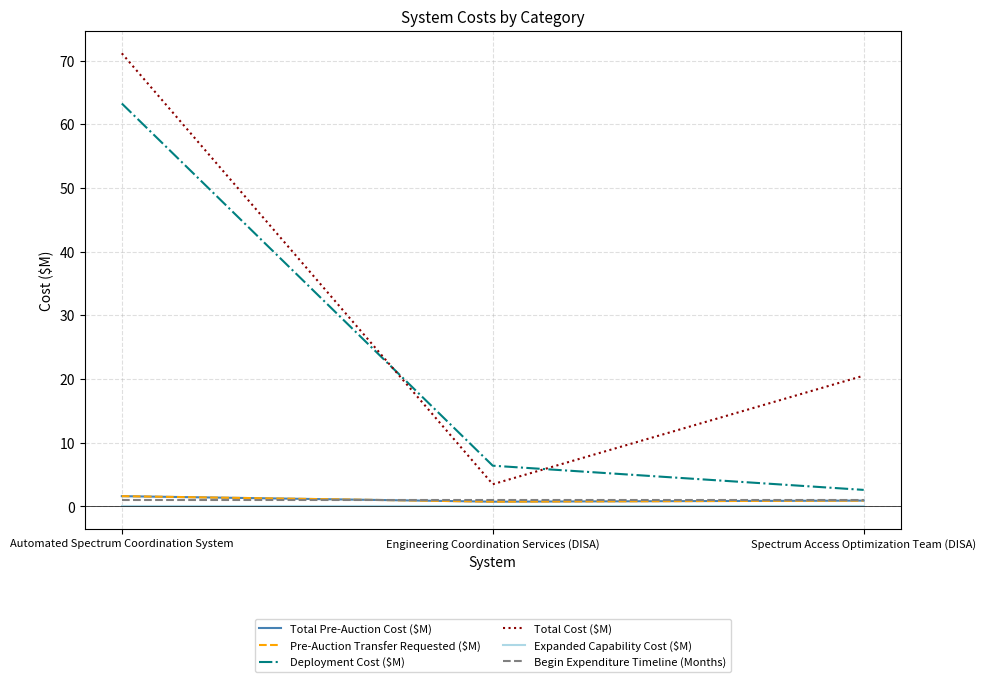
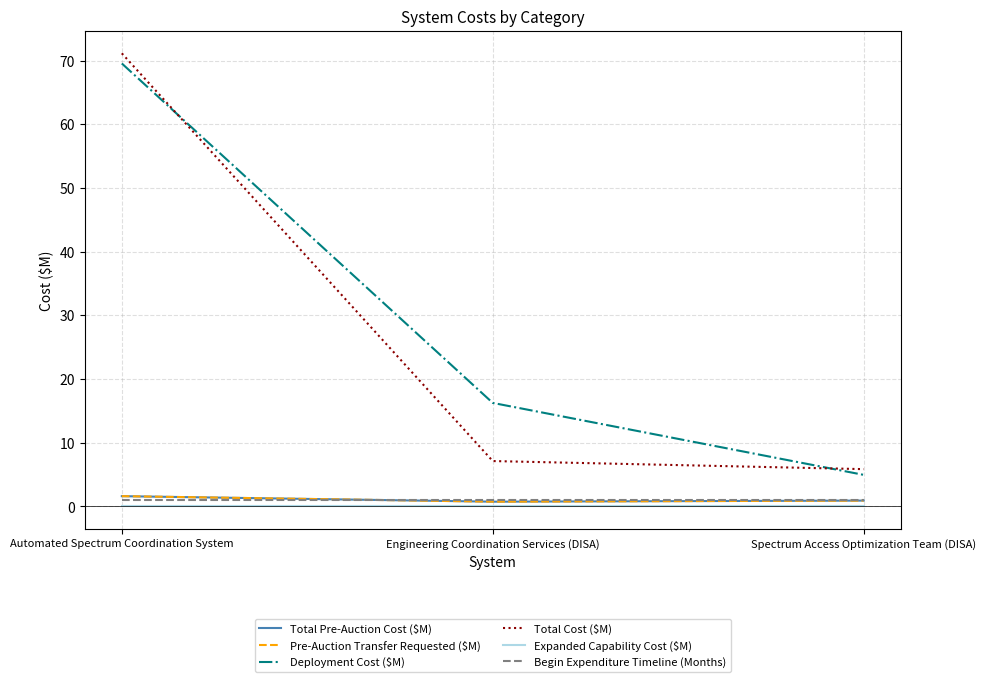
Deployment Cost ($M), Automated Spectrum Coordination System: 63 -> 70
Deployment Cost ($M), Engineering Coordination Services (DISA): 6 -> 16
Total Cost ($M), Engineering Coordination Services (DISA): 3 -> 7
Deployment Cost ($M), Spectrum Access Optimization Team (DISA): 3 -> 5
Total Cost ($M), Spectrum Access Optimization Team (DISA): 21 -> 6
